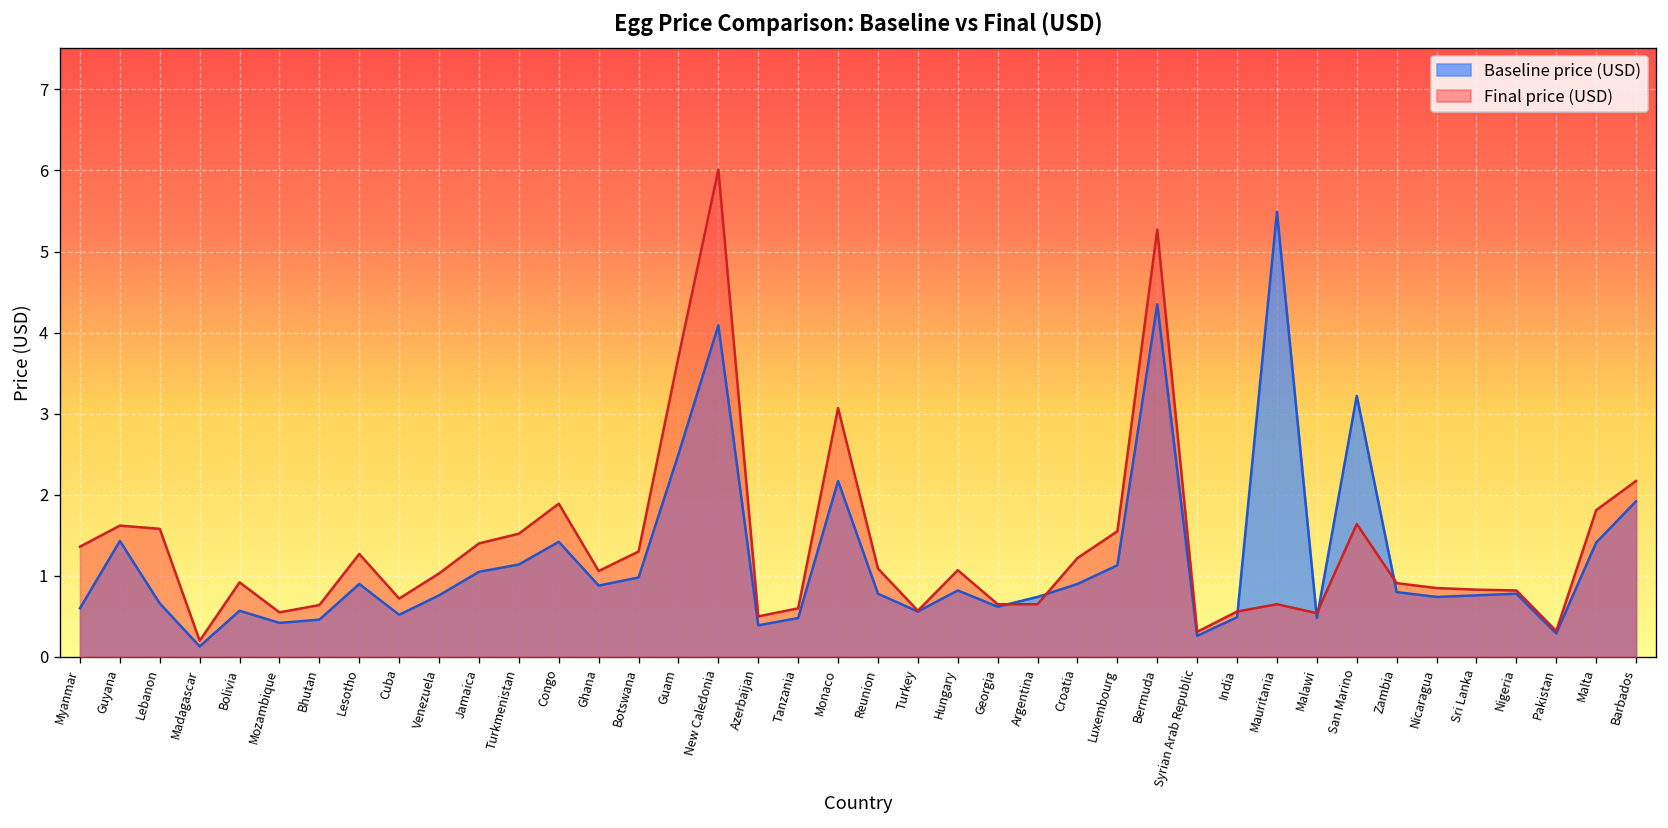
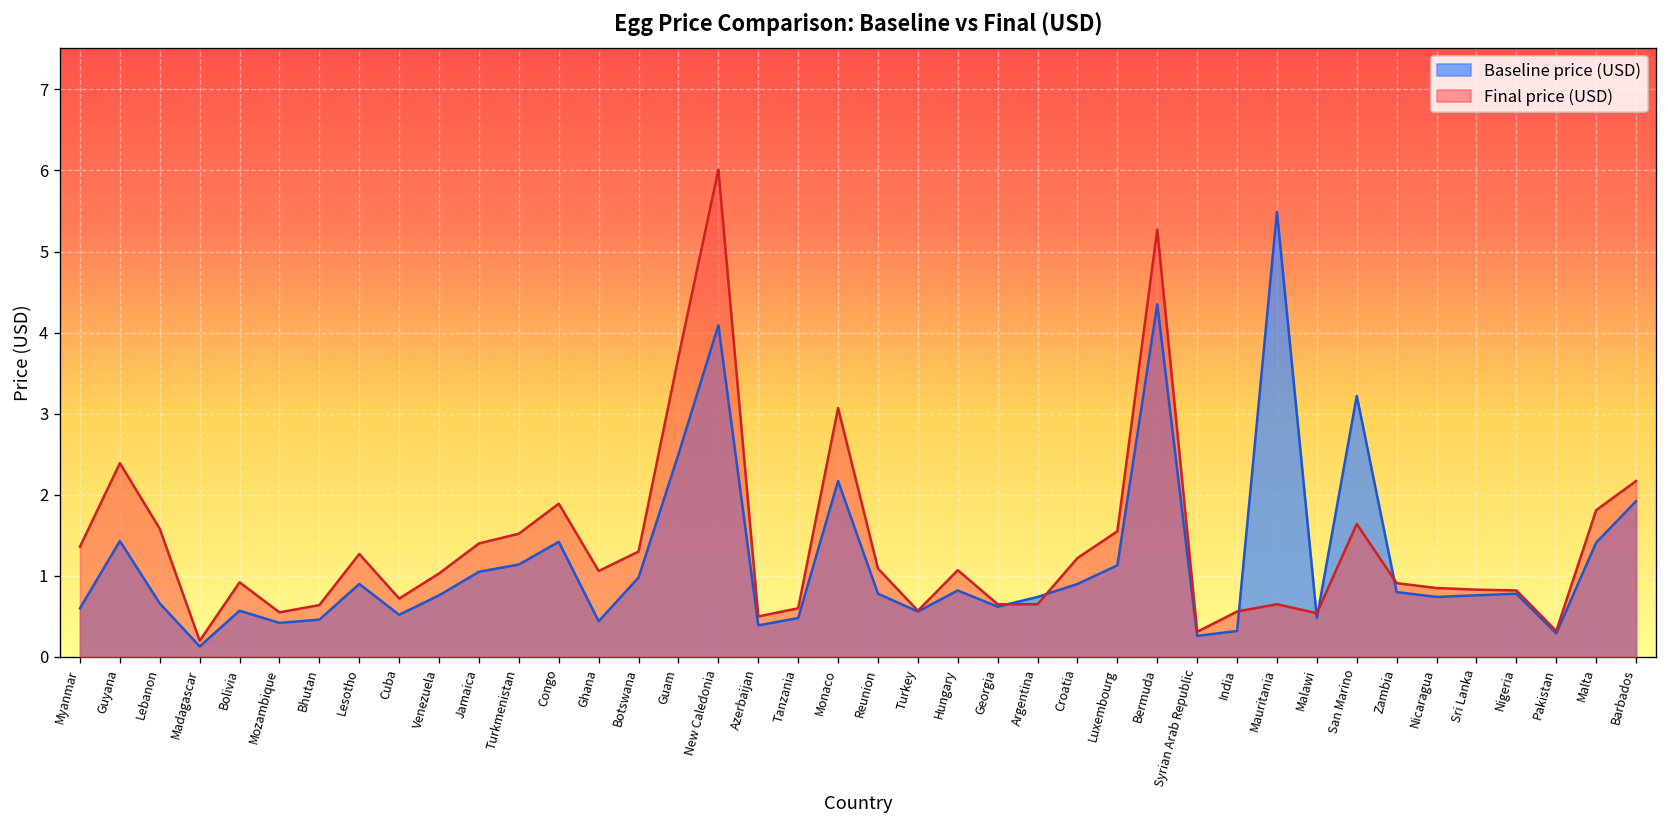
Final price (USD), Guyana: 1.6 -> 2.4
Baseline price (USD), Ghana: 0.9 -> 0.4
Baseline price (USD), India: 0.5 -> 0.3
